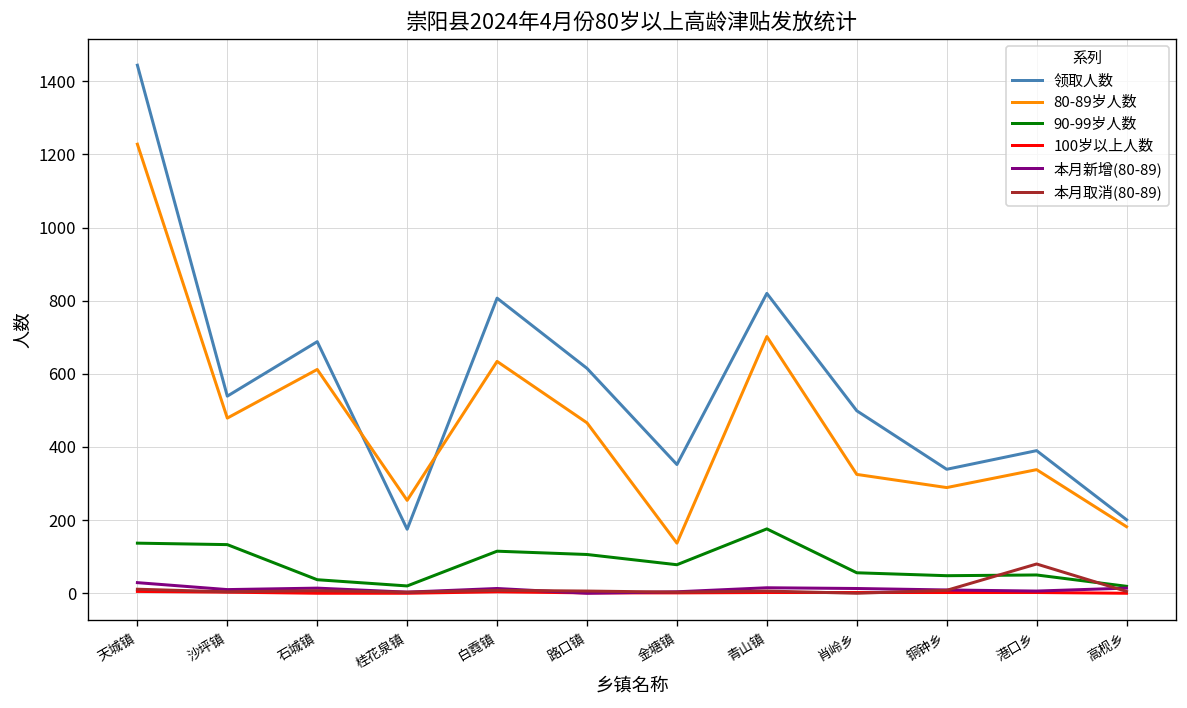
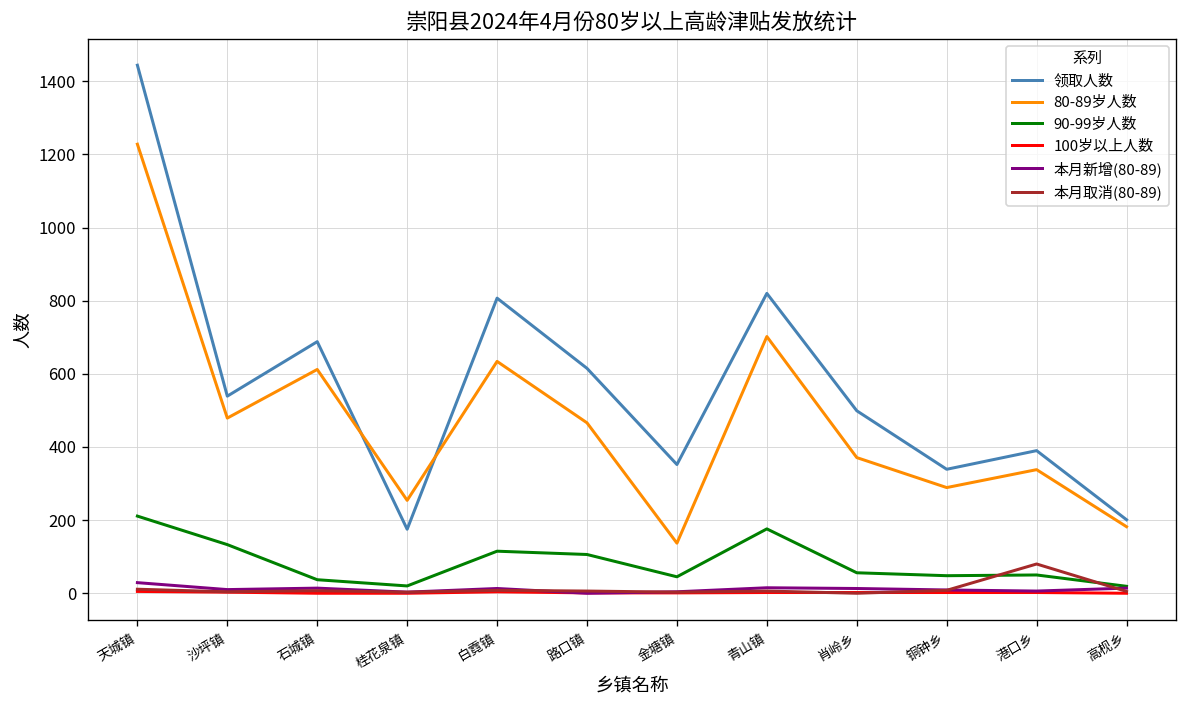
90-99岁人数, 天城镇: 140 -> 210
90-99岁人数, 金塘镇: 80 -> 50
80-89岁人数, 肖岭乡: 330 -> 370
